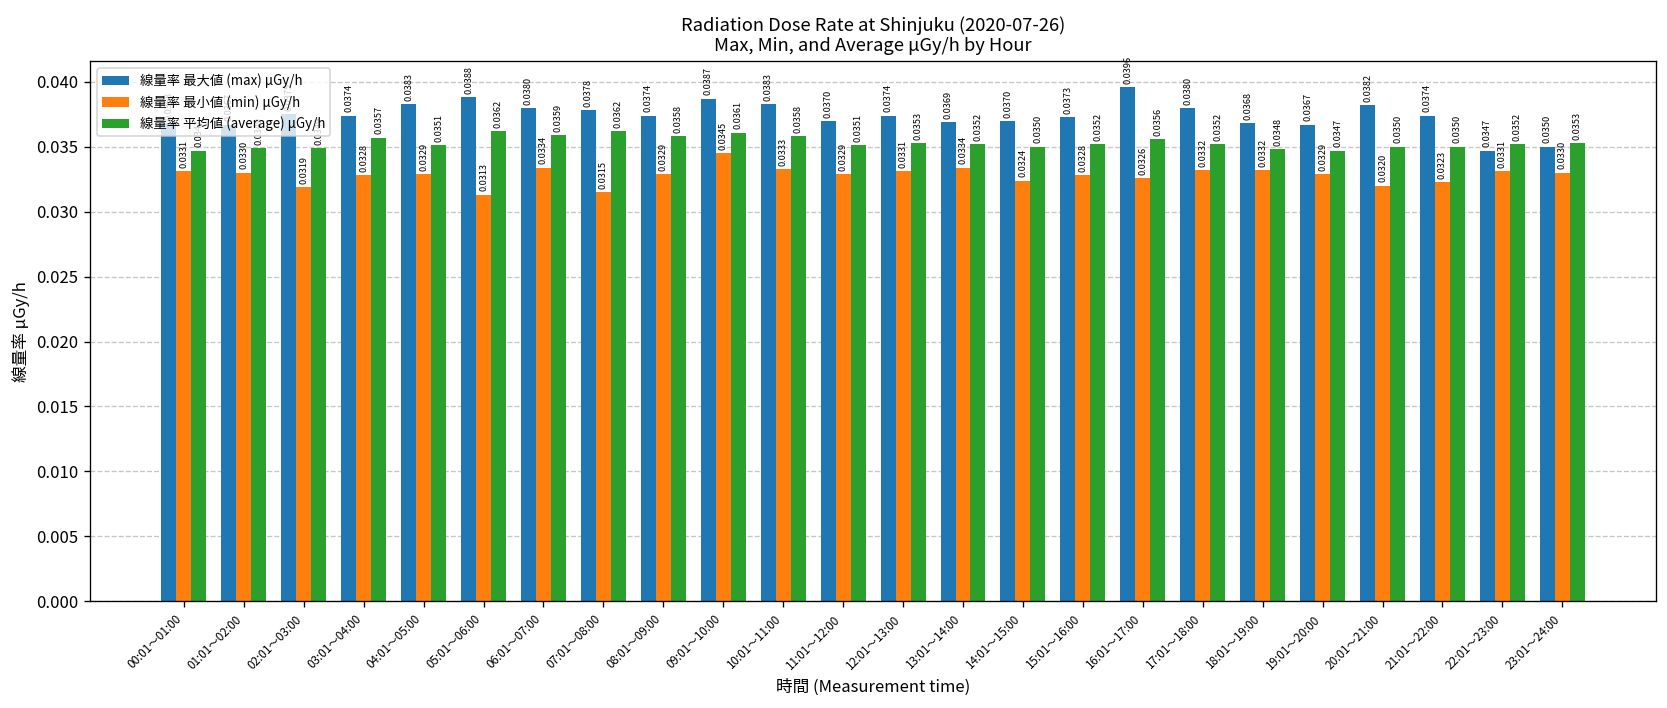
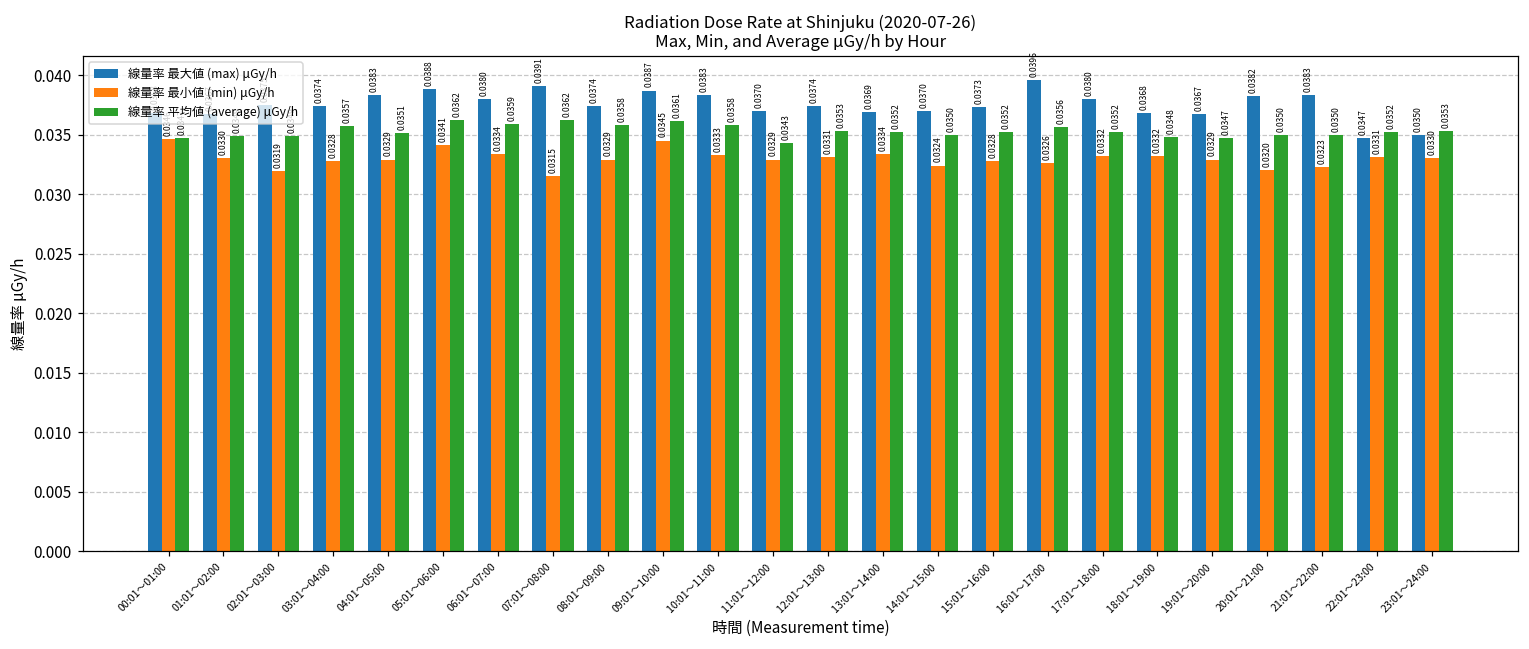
線量率 最小値 (min) μGy/h, 00:01～01:00: 0.0331 -> 0.0346
線量率 最小値 (min) μGy/h, 05:01～06:00: 0.0313 -> 0.0341
線量率 最大値 (max) μGy/h, 07:01～08:00: 0.0378 -> 0.0391
線量率 平均値 (average) μGy/h, 11:01～12:00: 0.0351 -> 0.0343
線量率 最大値 (max) μGy/h, 21:01～22:00: 0.0374 -> 0.0383
